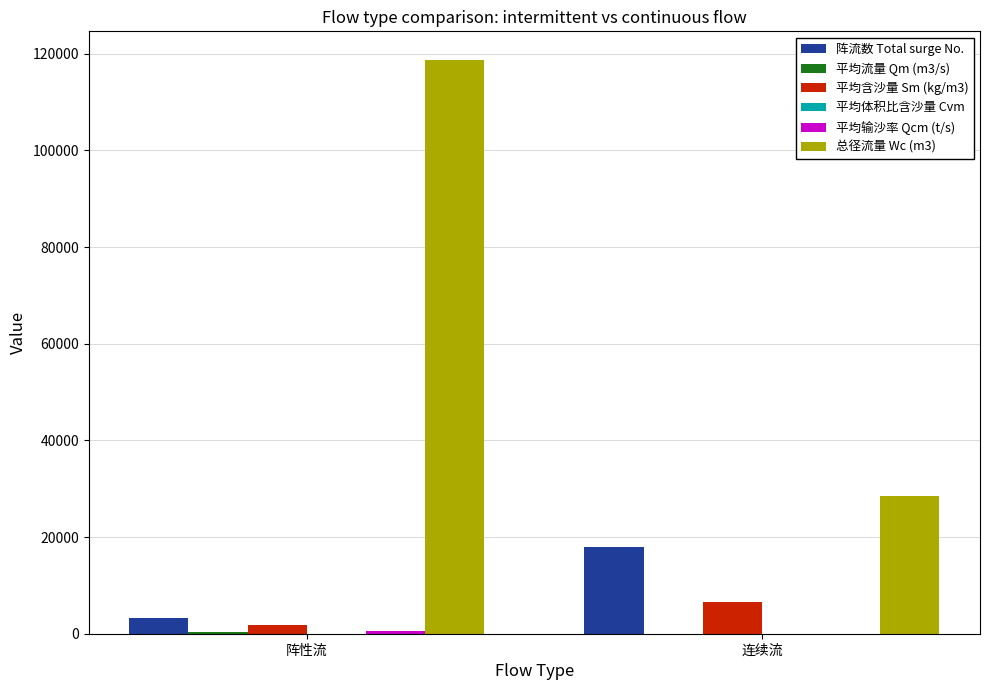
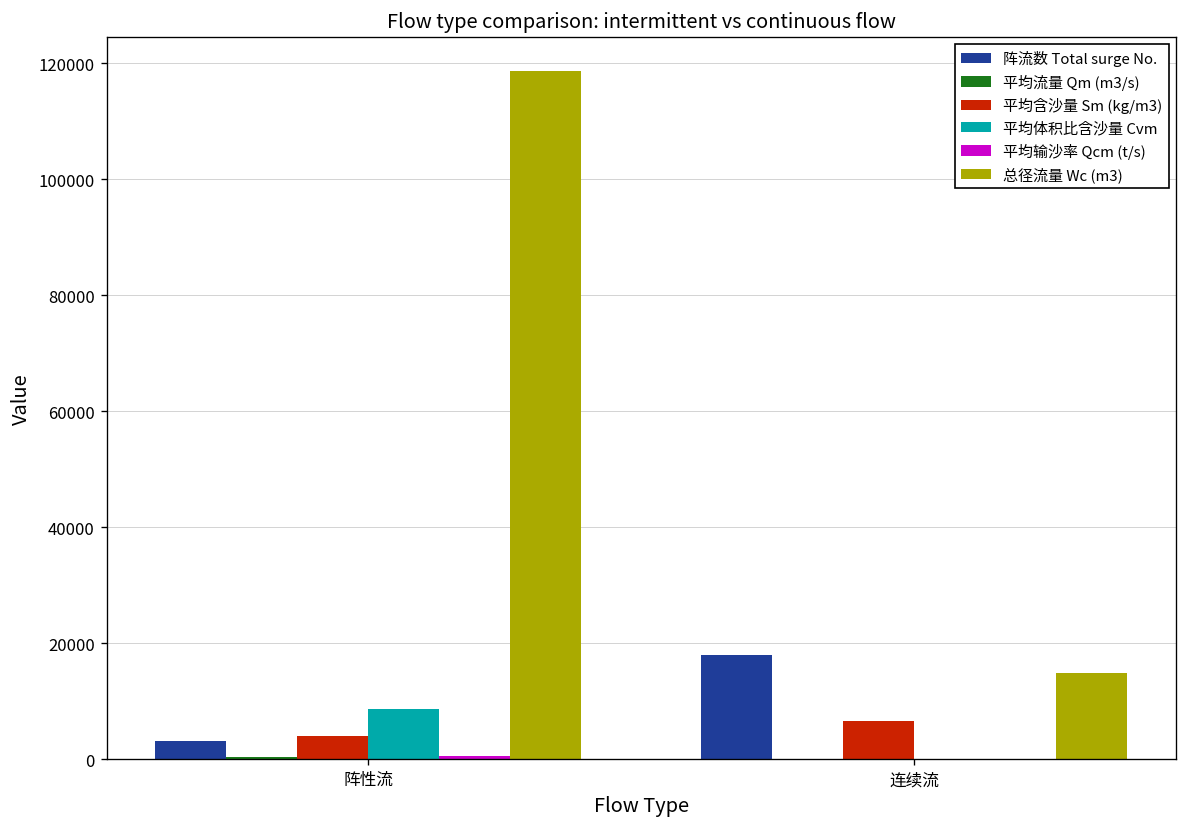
平均含沙量 Sm (kg/m3), 阵性流: 2000 -> 4000
平均体积比含沙量 Cvm, 阵性流: 0 -> 9000
总径流量 Wc (m3), 连续流: 29000 -> 15000
